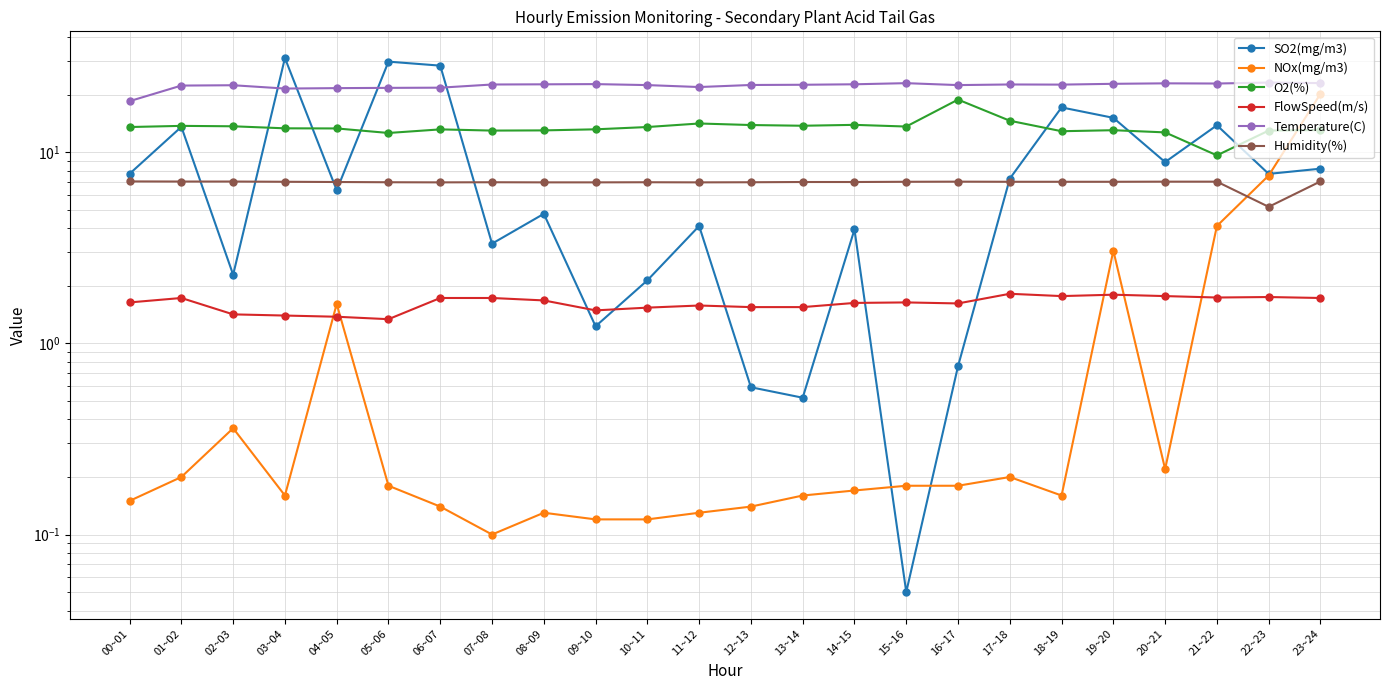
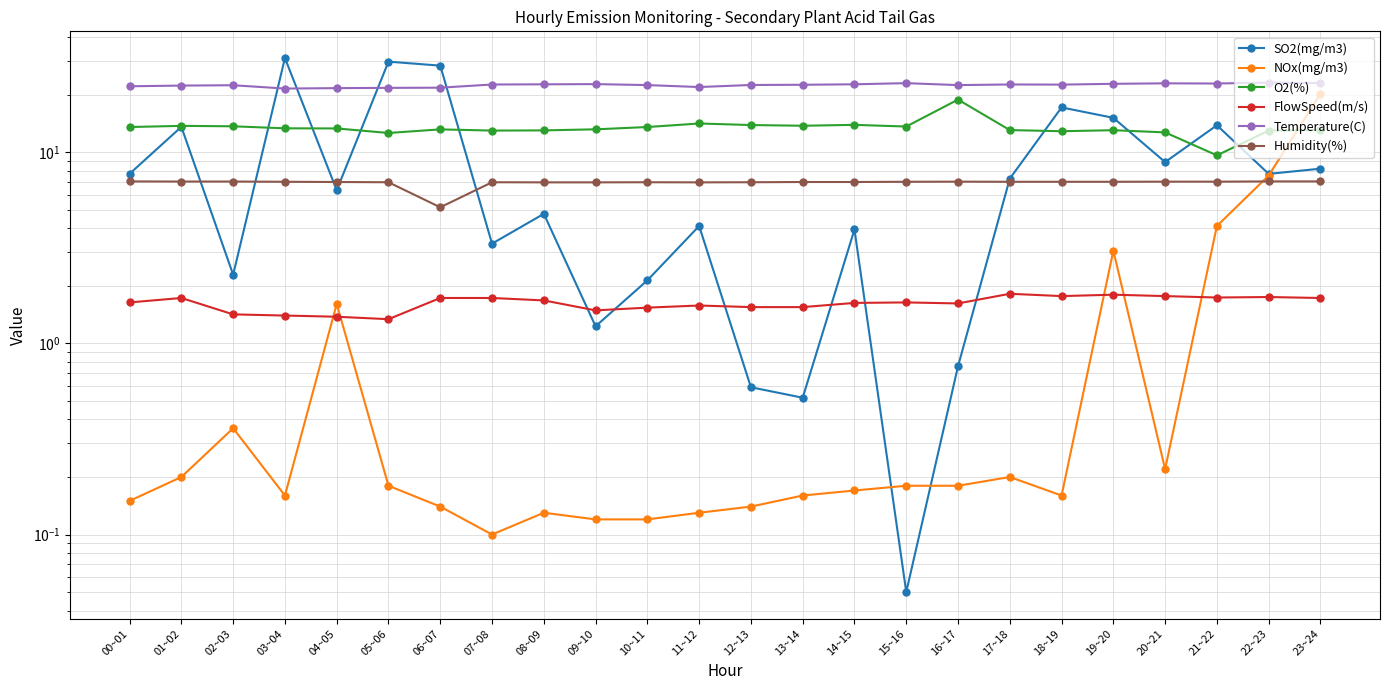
Temperature(C), 00~01: 19 -> 22
Humidity(%), 06~07: 7.0 -> 5.2
O2(%), 17~18: 15 -> 13
Humidity(%), 22~23: 5.2 -> 7.1
